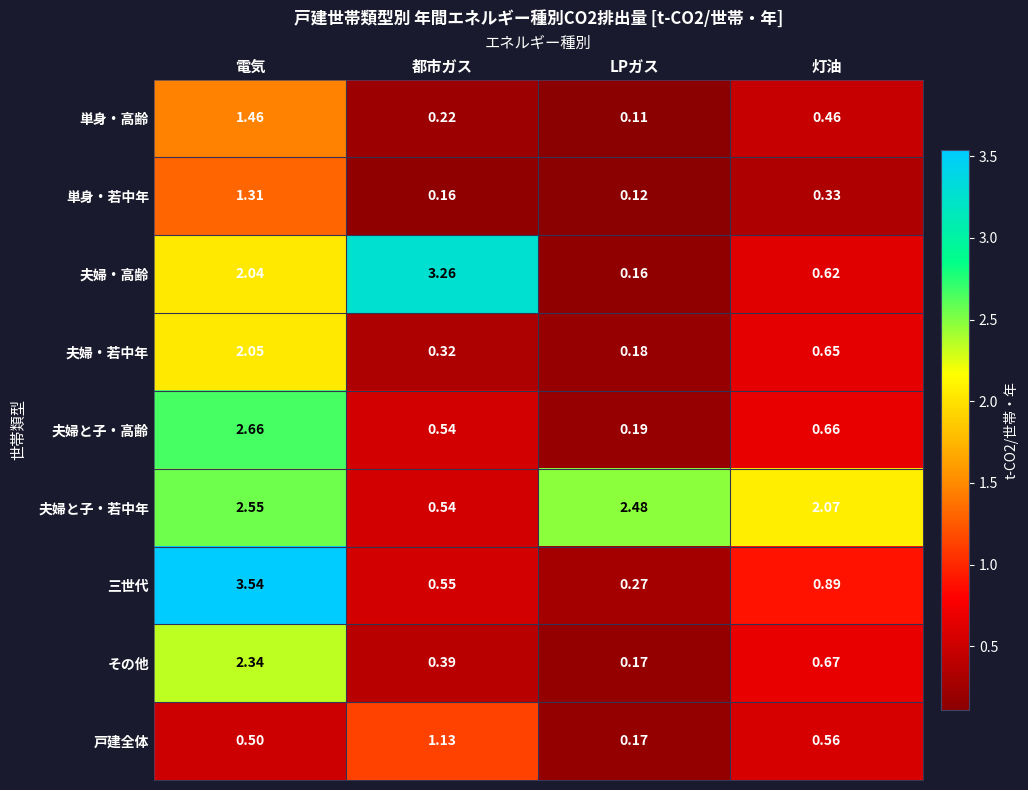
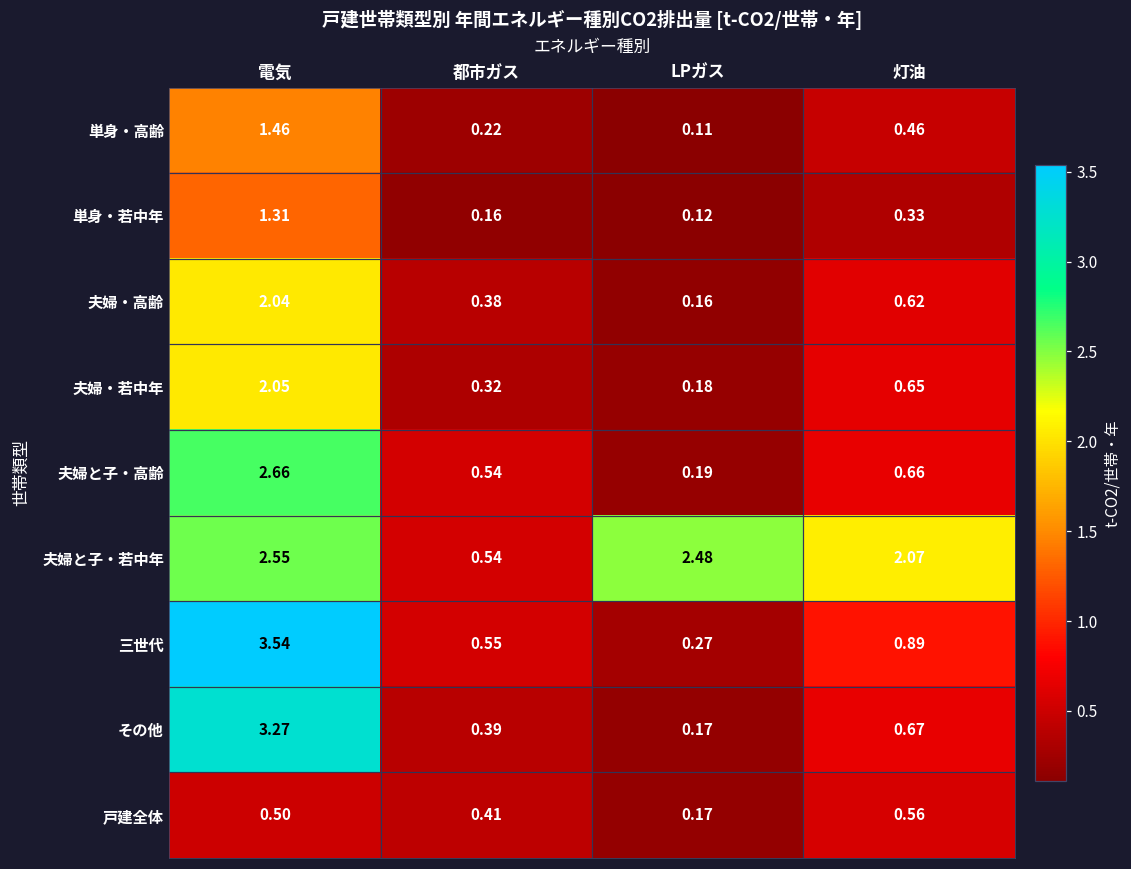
夫婦・高齢, 都市ガス: 3.26 -> 0.38
その他, 電気: 2.34 -> 3.27
戸建全体, 都市ガス: 1.13 -> 0.41
